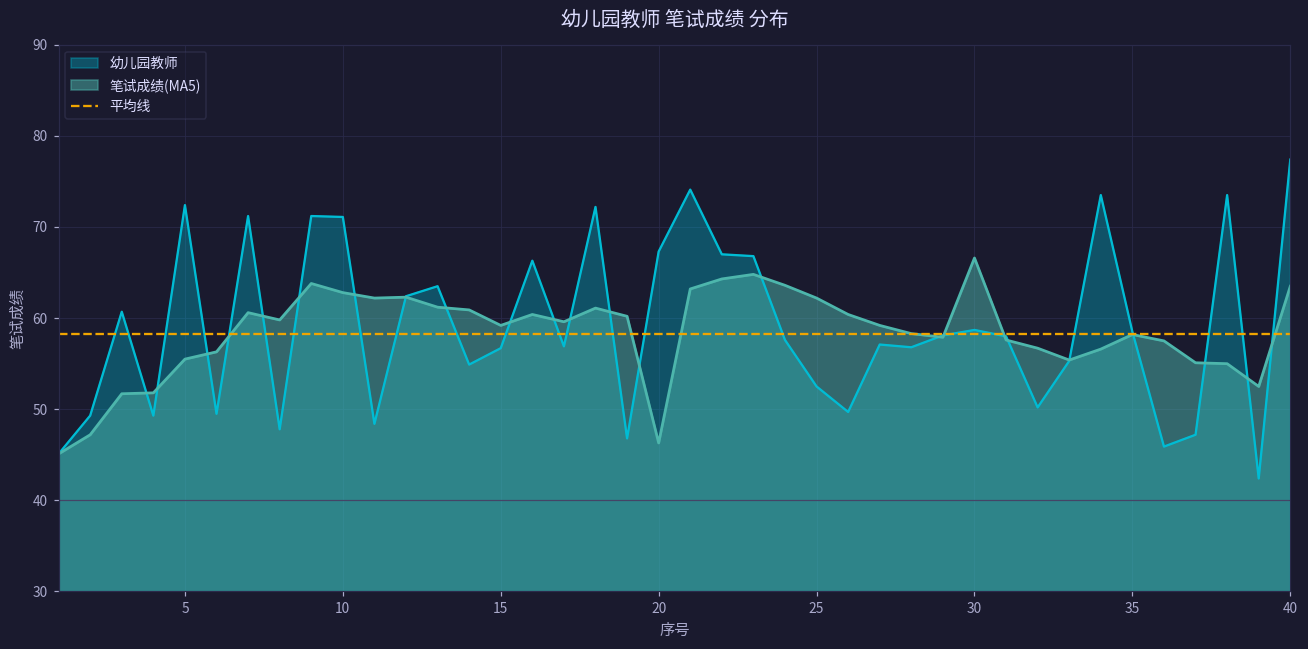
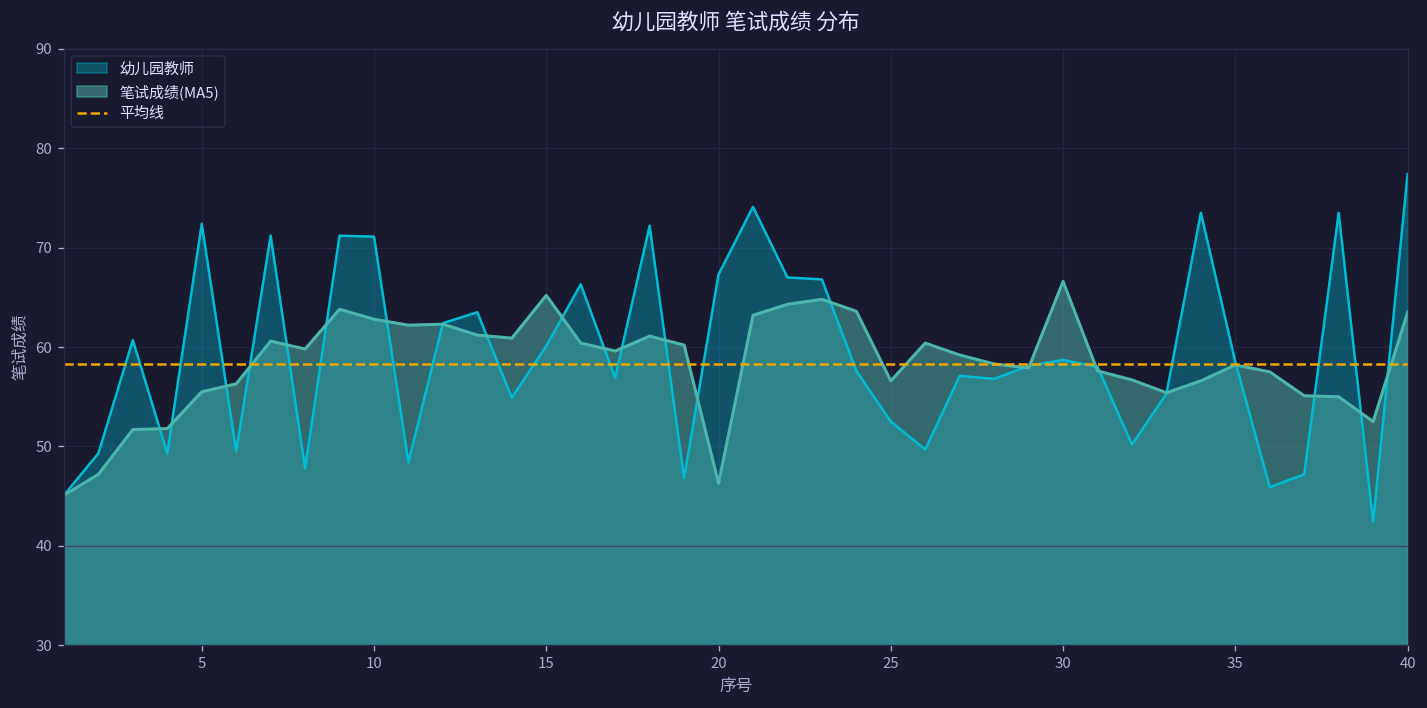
幼儿园教师, 15: 57 -> 60
笔试成绩(MA5), 15: 59 -> 65
笔试成绩(MA5), 25: 62 -> 57
